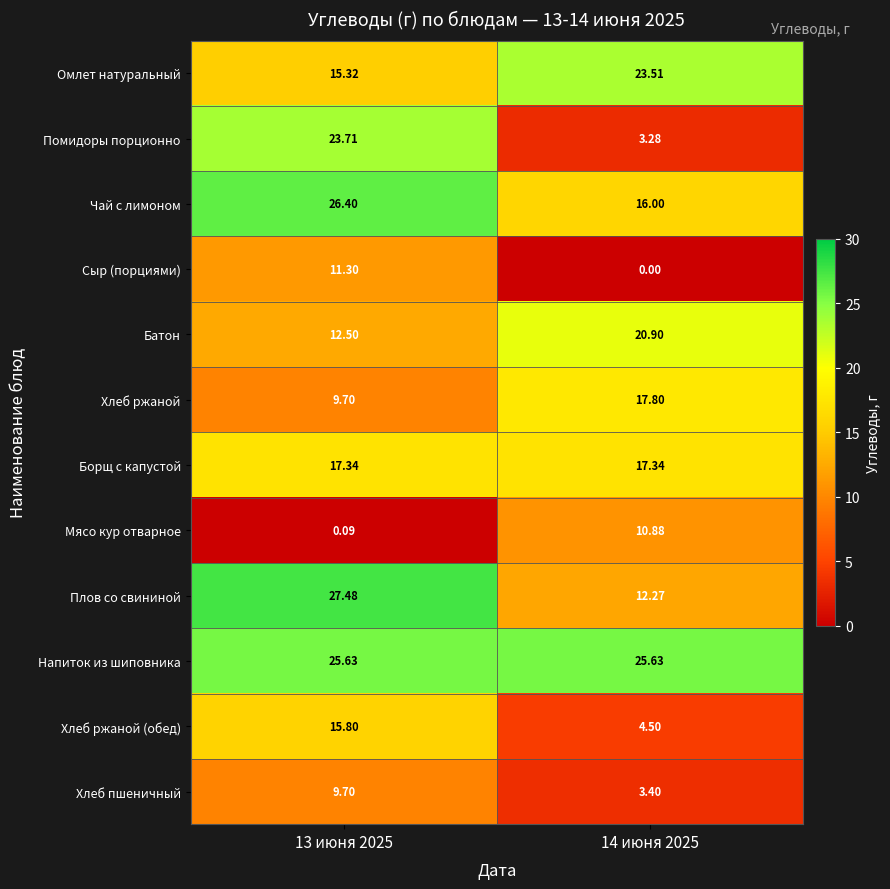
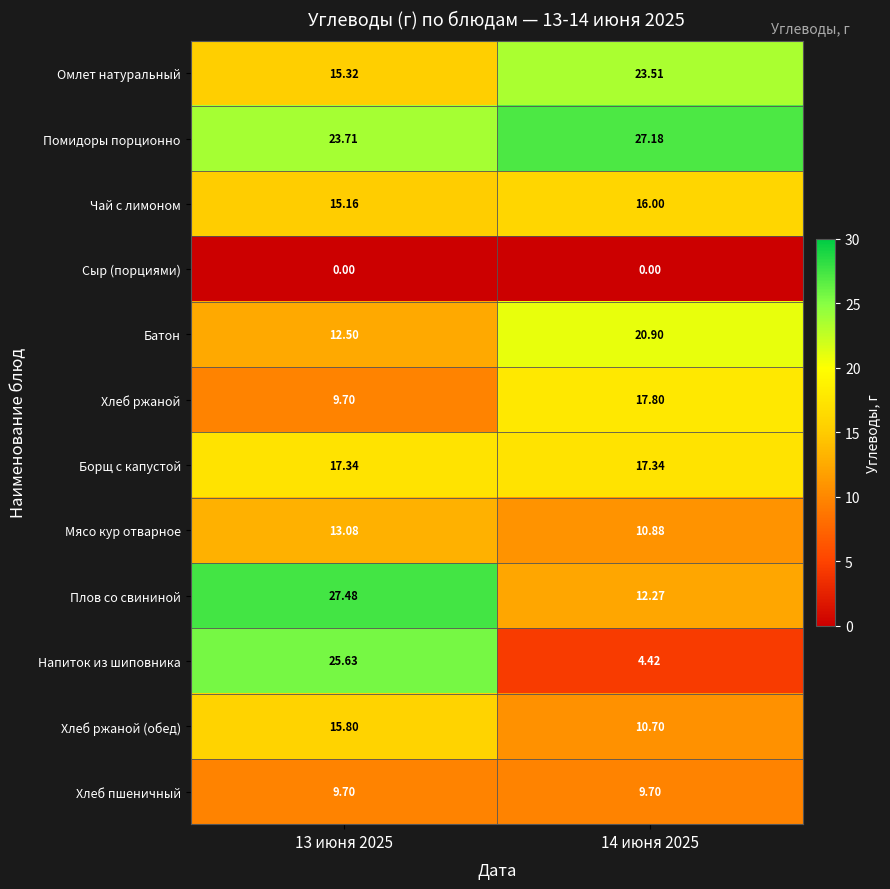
Помидоры порционно, 14 июня 2025: 3.28 -> 27.18
Чай с лимоном, 13 июня 2025: 26.40 -> 15.16
Сыр (порциями), 13 июня 2025: 11.30 -> 0.00
Мясо кур отварное, 13 июня 2025: 0.09 -> 13.08
Напиток из шиповника, 14 июня 2025: 25.63 -> 4.42
Хлеб ржаной (обед), 14 июня 2025: 4.50 -> 10.70
Хлеб пшеничный, 14 июня 2025: 3.40 -> 9.70
